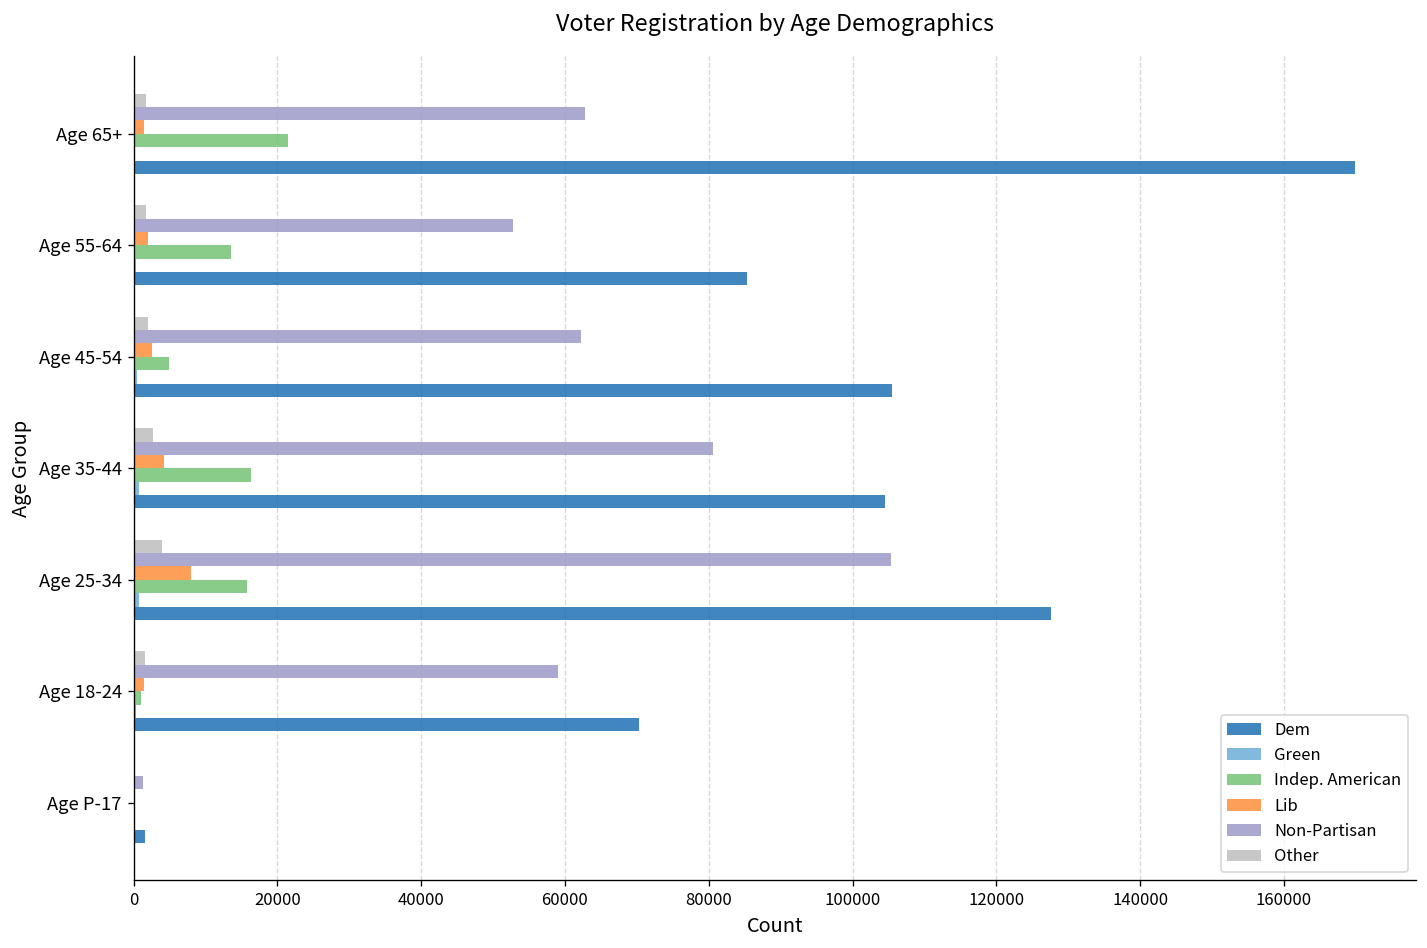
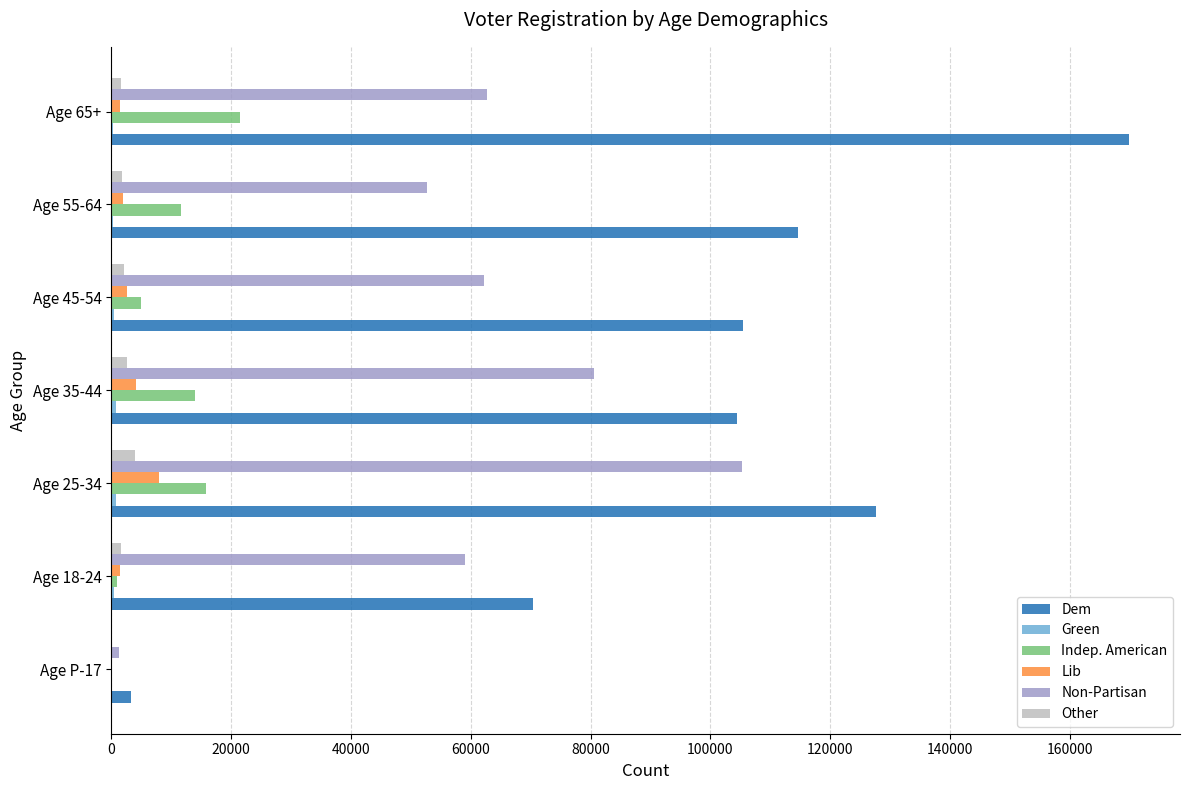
Indep. American, Age 55-64: 14000 -> 12000
Dem, Age 55-64: 85000 -> 115000
Indep. American, Age 35-44: 16000 -> 14000
Dem, Age P-17: 2000 -> 3000
